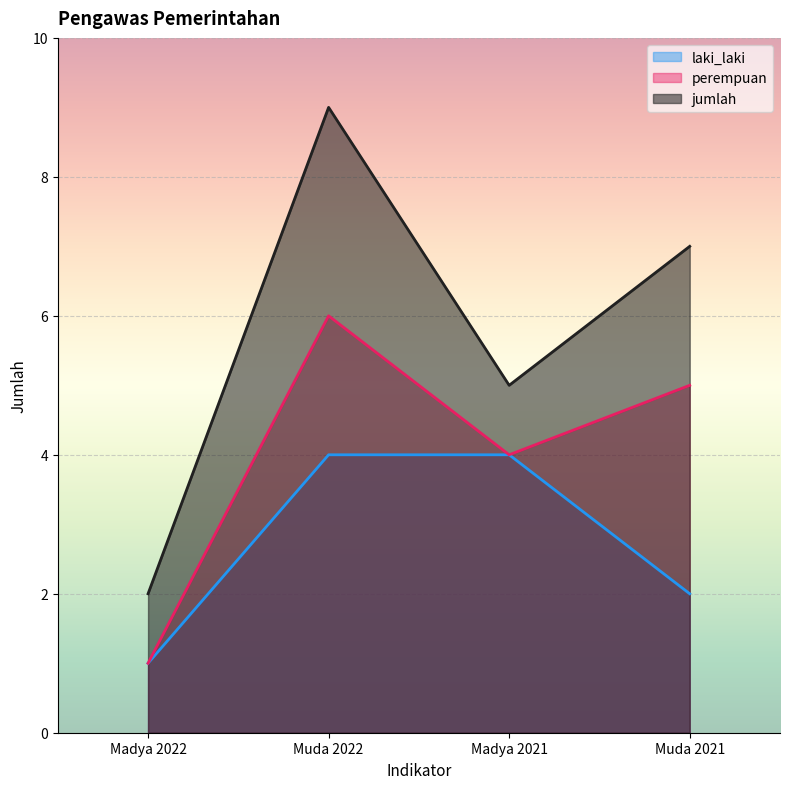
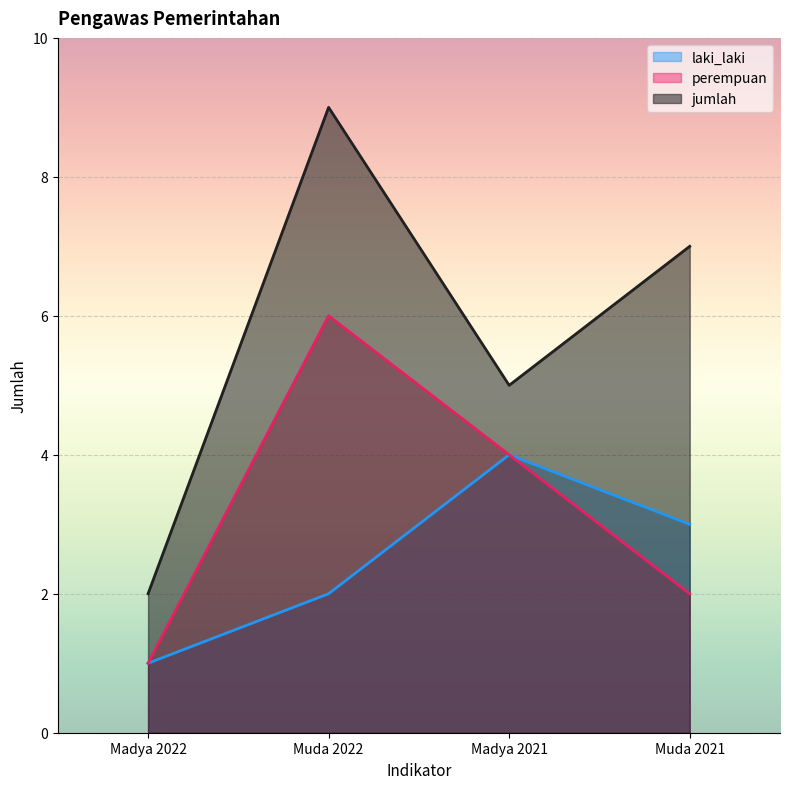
laki_laki, Muda 2022: 4 -> 2
laki_laki, Muda 2021: 2 -> 3
perempuan, Muda 2021: 5 -> 2
